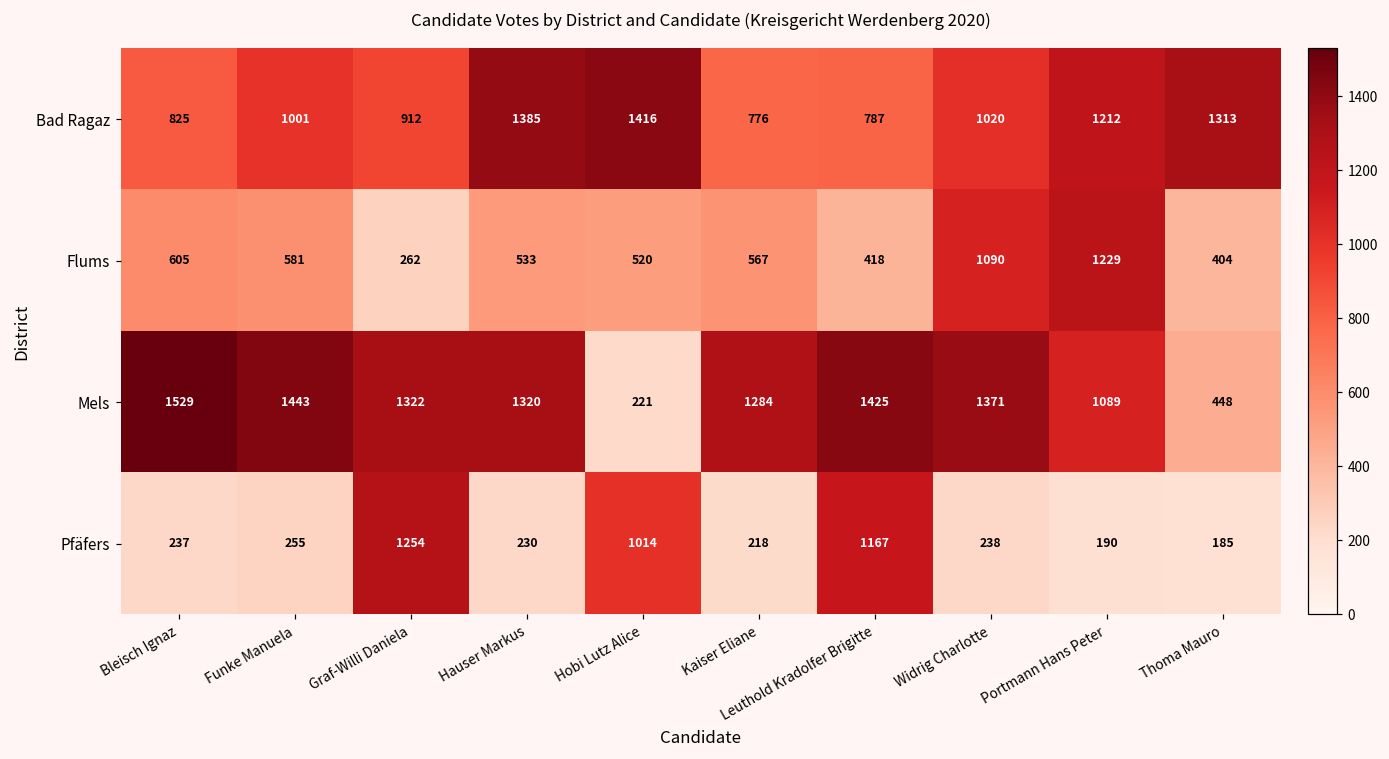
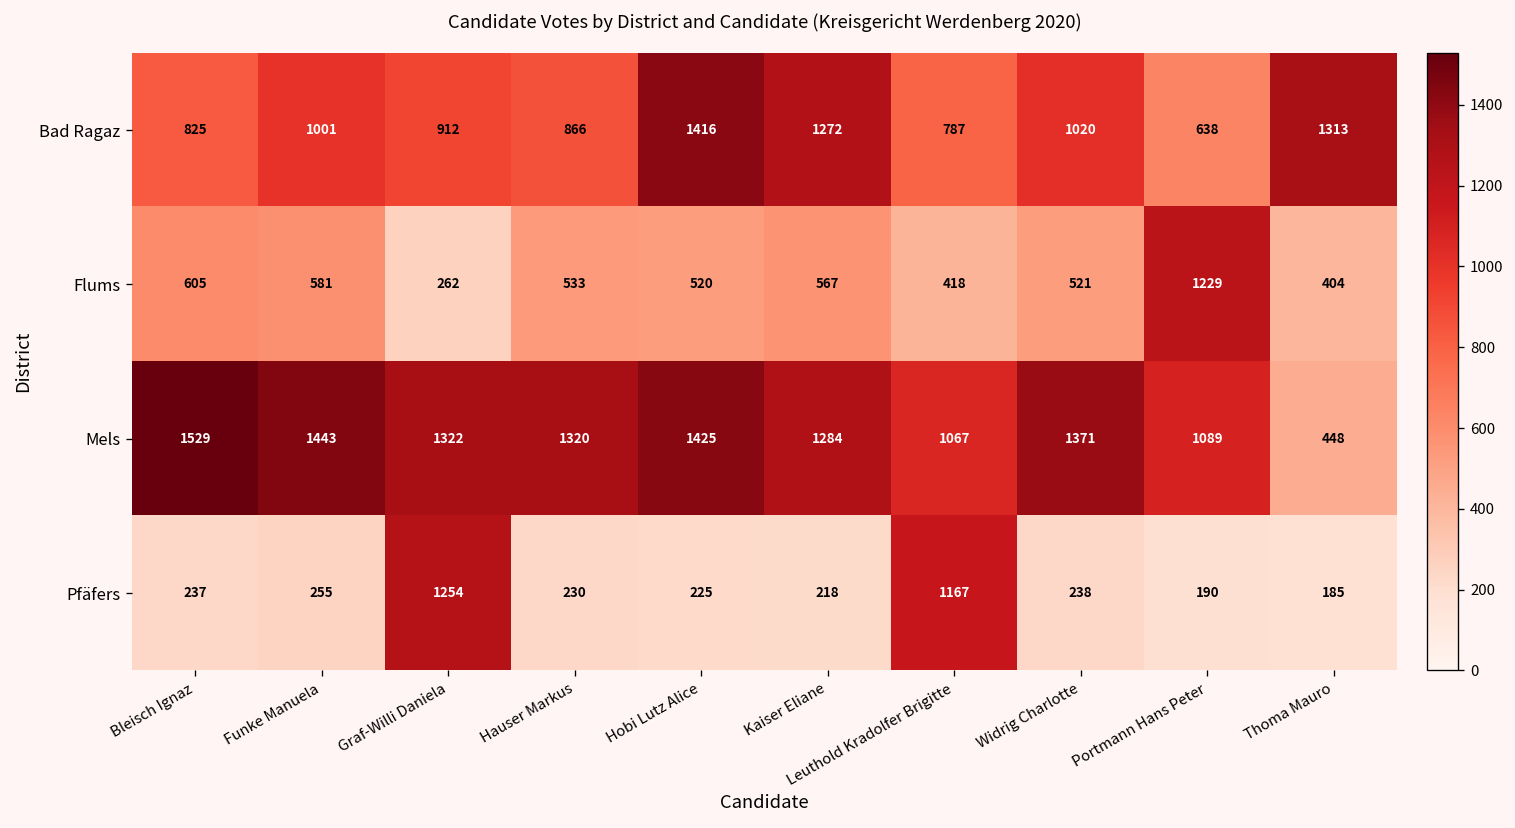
Bad Ragaz, Hauser Markus: 1385 -> 866
Bad Ragaz, Kaiser Eliane: 776 -> 1272
Bad Ragaz, Portmann Hans Peter: 1212 -> 638
Flums, Widrig Charlotte: 1090 -> 521
Mels, Hobi Lutz Alice: 221 -> 1425
Mels, Leuthold Kradolfer Brigitte: 1425 -> 1067
Pfäfers, Hobi Lutz Alice: 1014 -> 225
